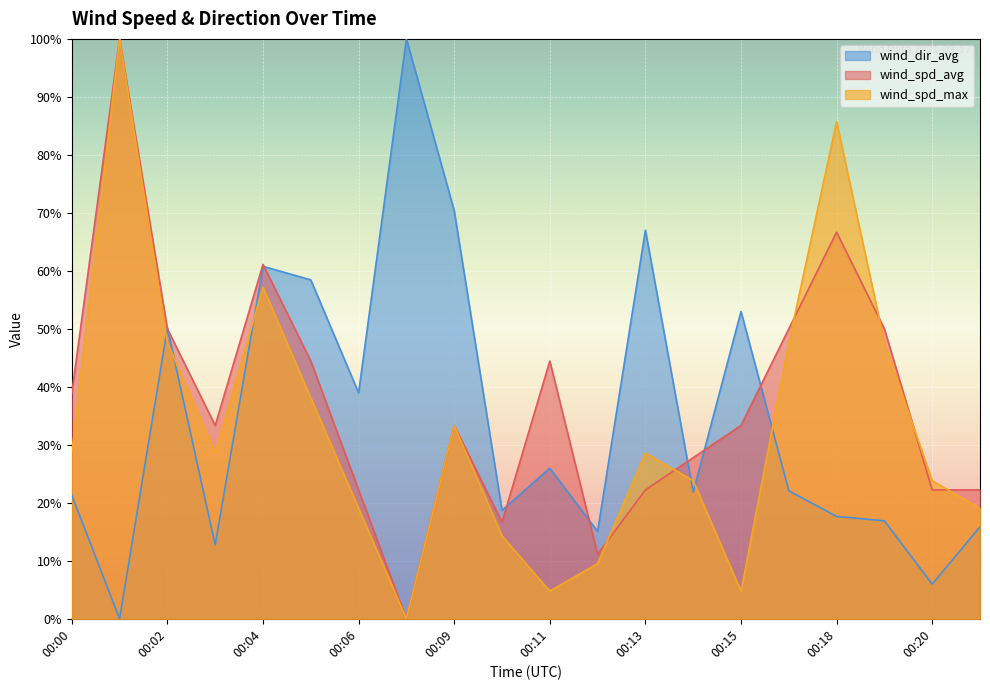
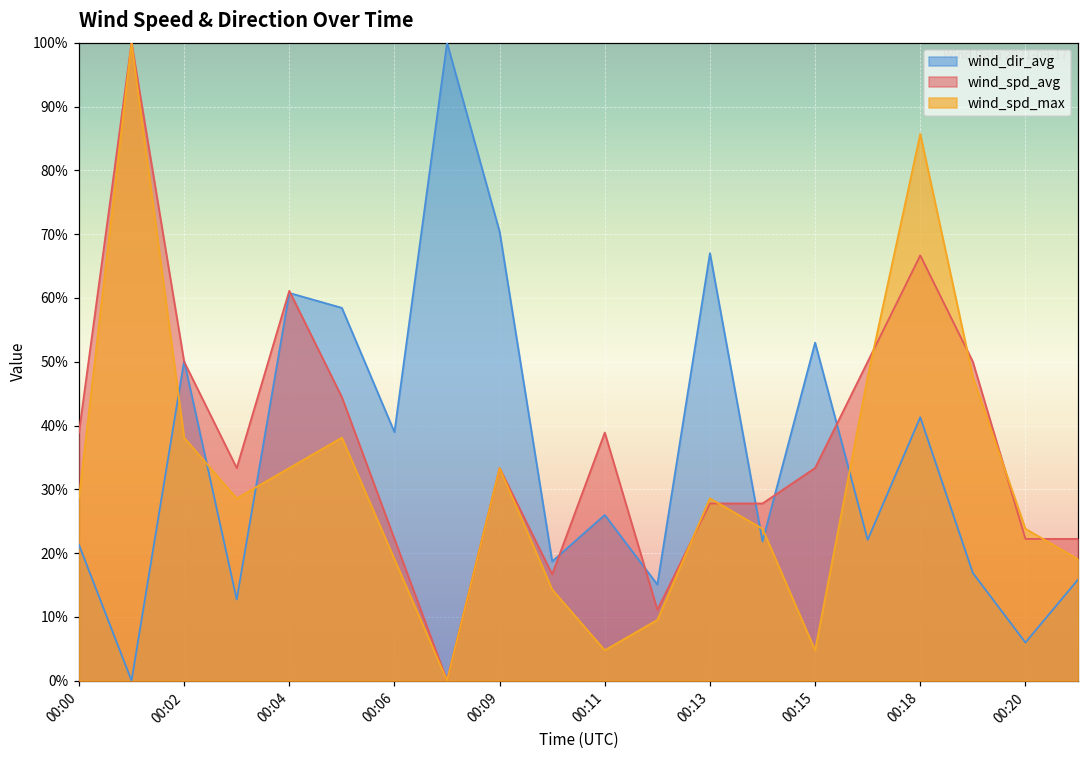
wind_spd_max, 00:02: 48% -> 38%
wind_spd_max, 00:04: 57% -> 33%
wind_spd_avg, 00:11: 44% -> 39%
wind_spd_avg, 00:13: 22% -> 28%
wind_dir_avg, 00:18: 18% -> 41%
